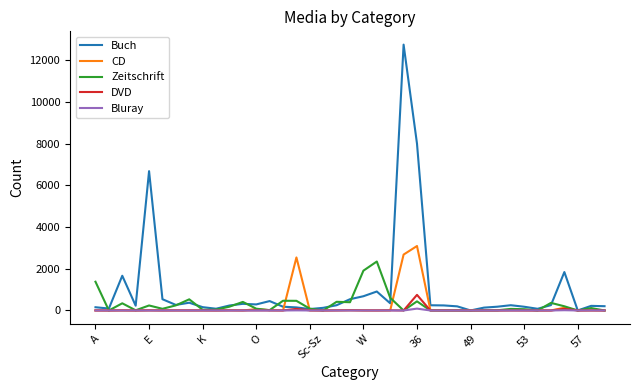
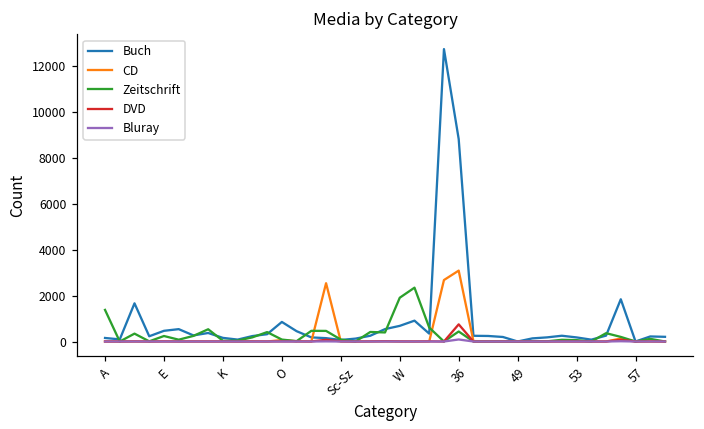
Buch, E: 6700 -> 500
Buch, O: 300 -> 900
Buch, 36: 8000 -> 8800
